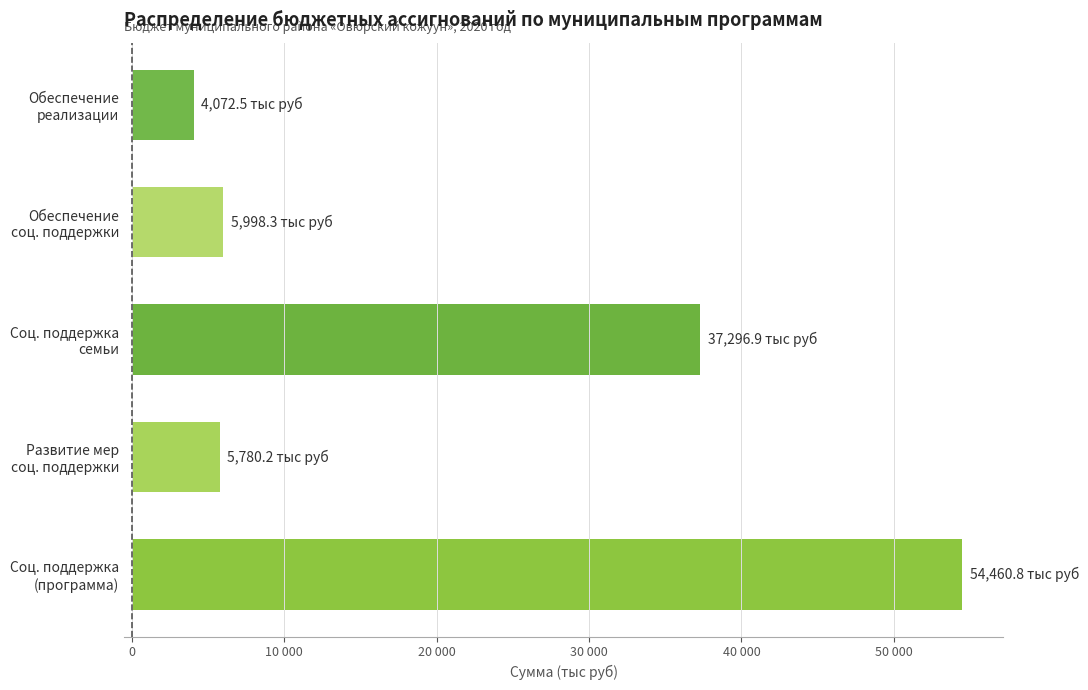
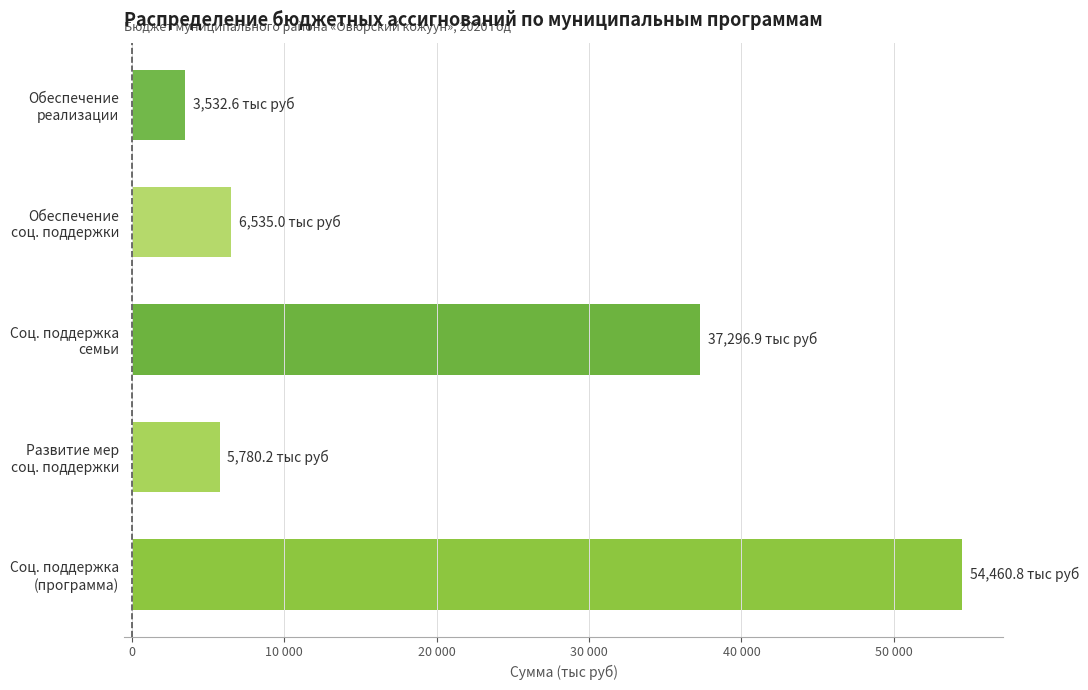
Обеспечение реализации: 4,072.5 -> 3,532.6
Обеспечение соц. поддержки: 5,998.3 -> 6,535.0
